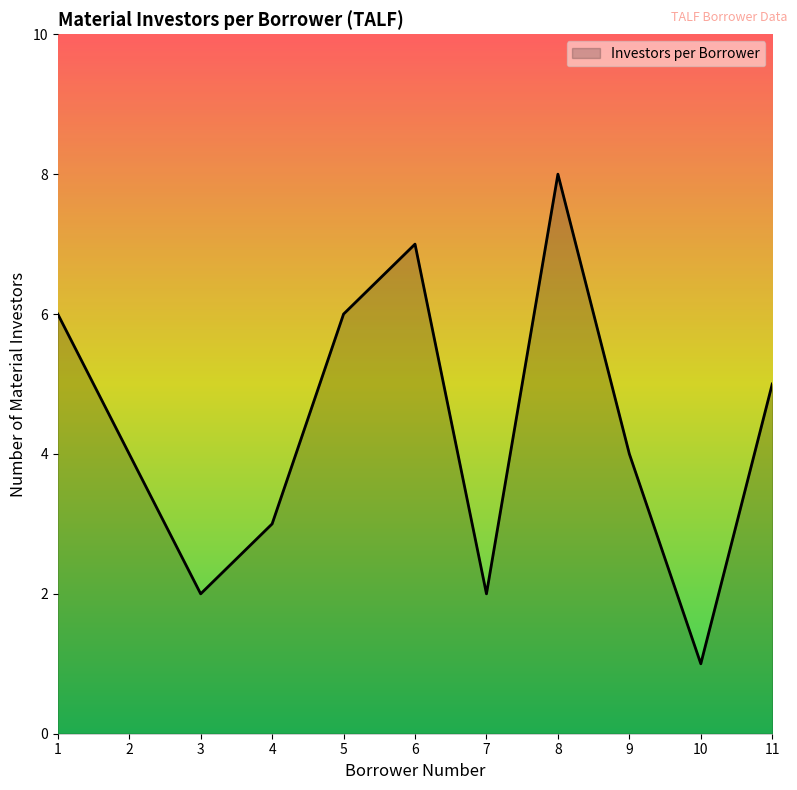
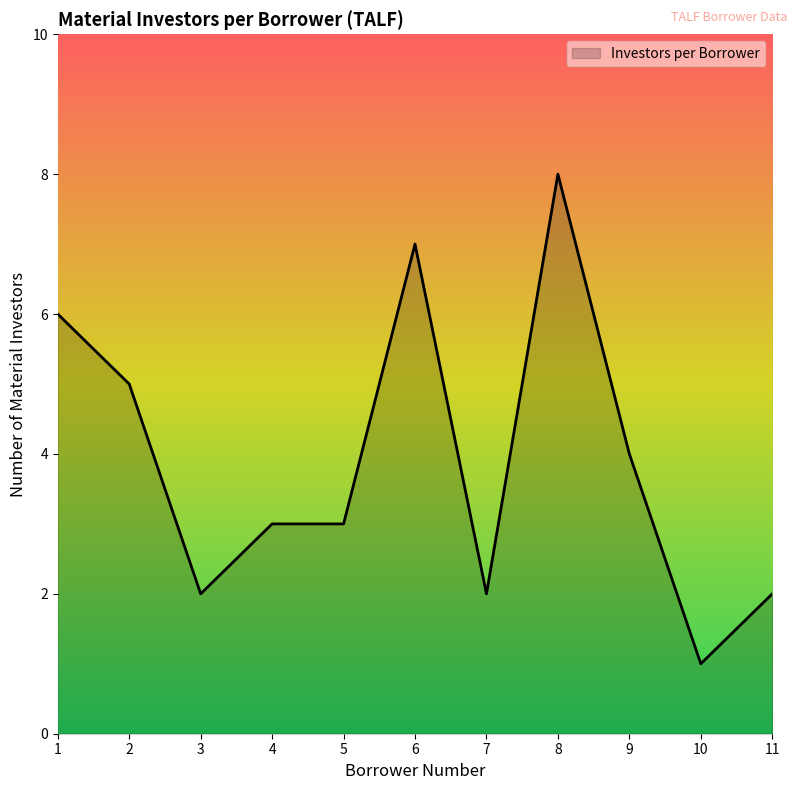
2: 4 -> 5
5: 6 -> 3
11: 5 -> 2
